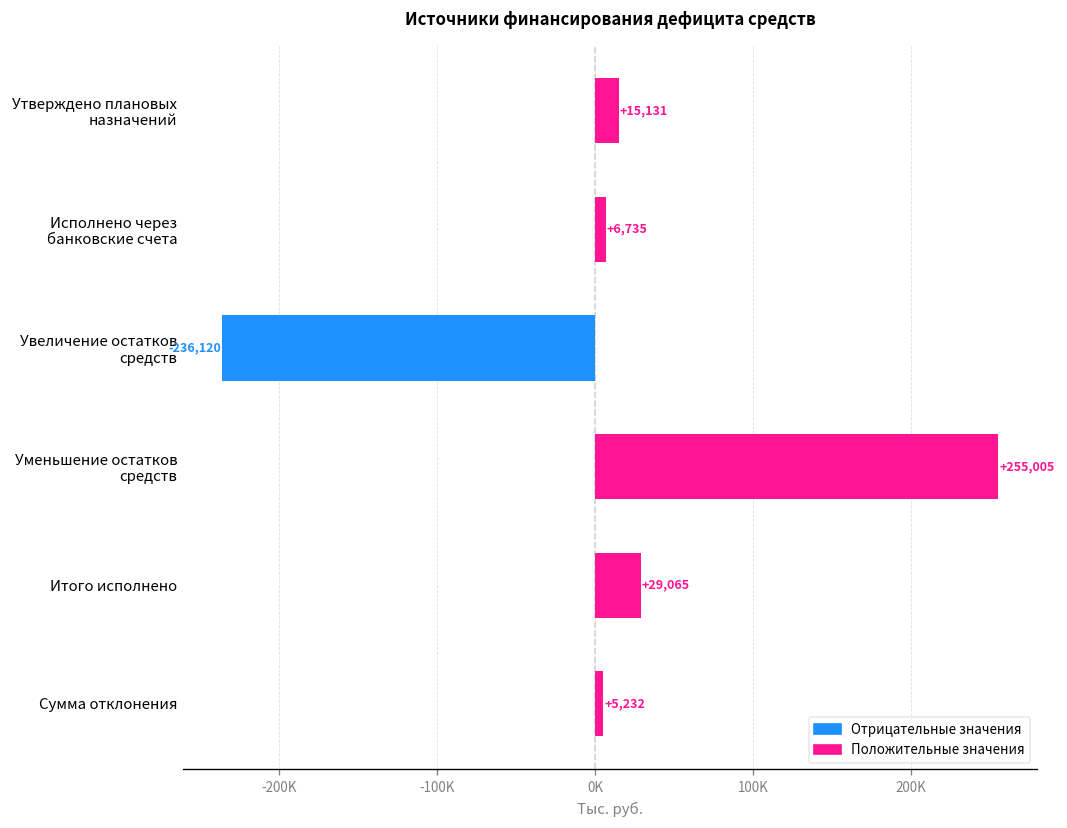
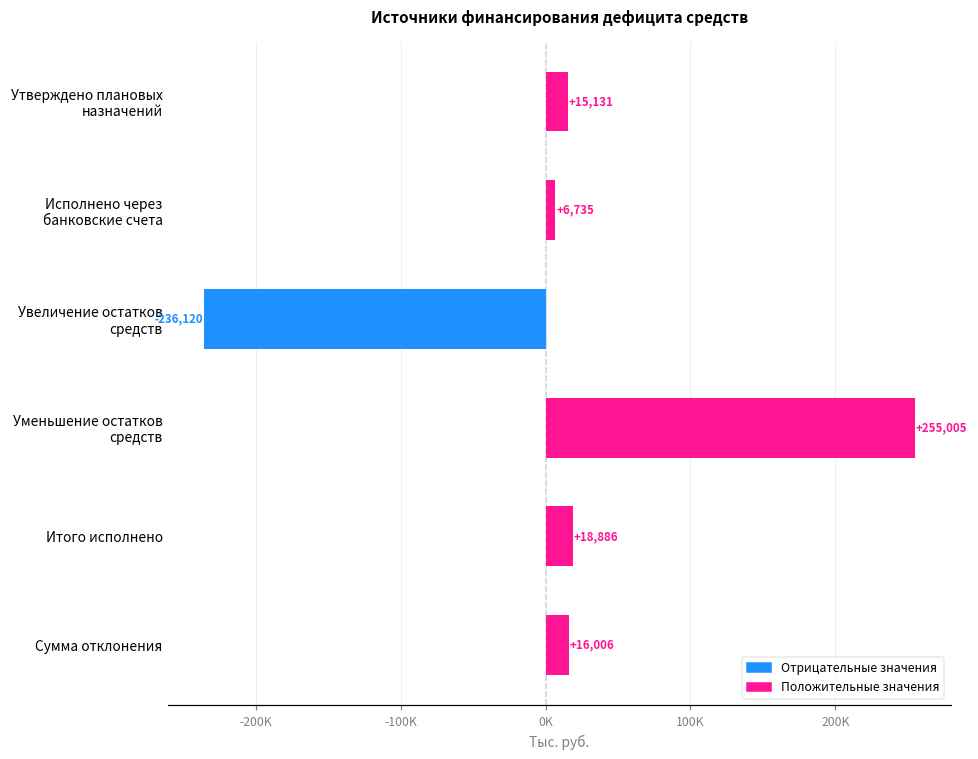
Итого исполнено: +29,065 -> +18,886
Сумма отклонения: +5,232 -> +16,006
